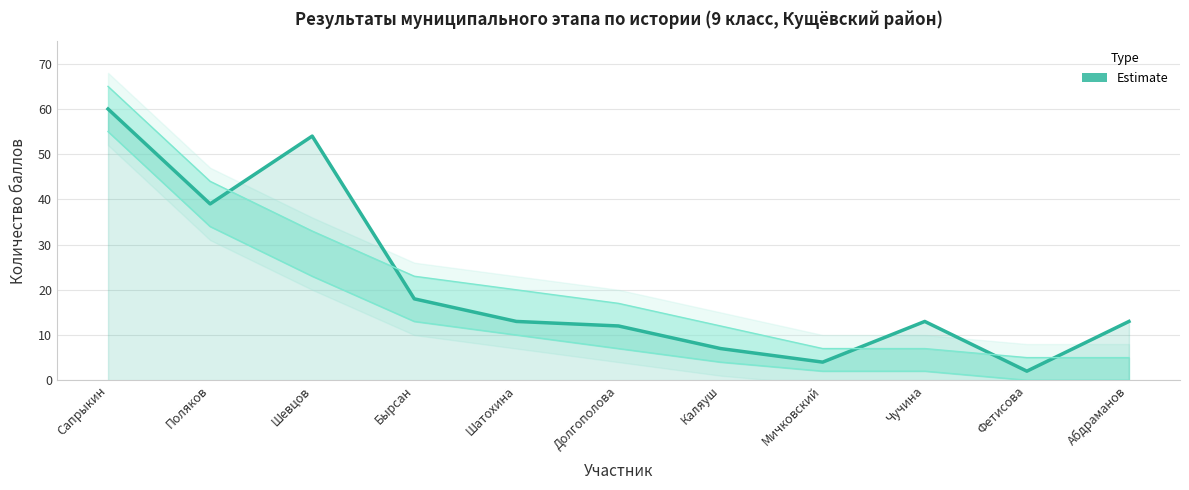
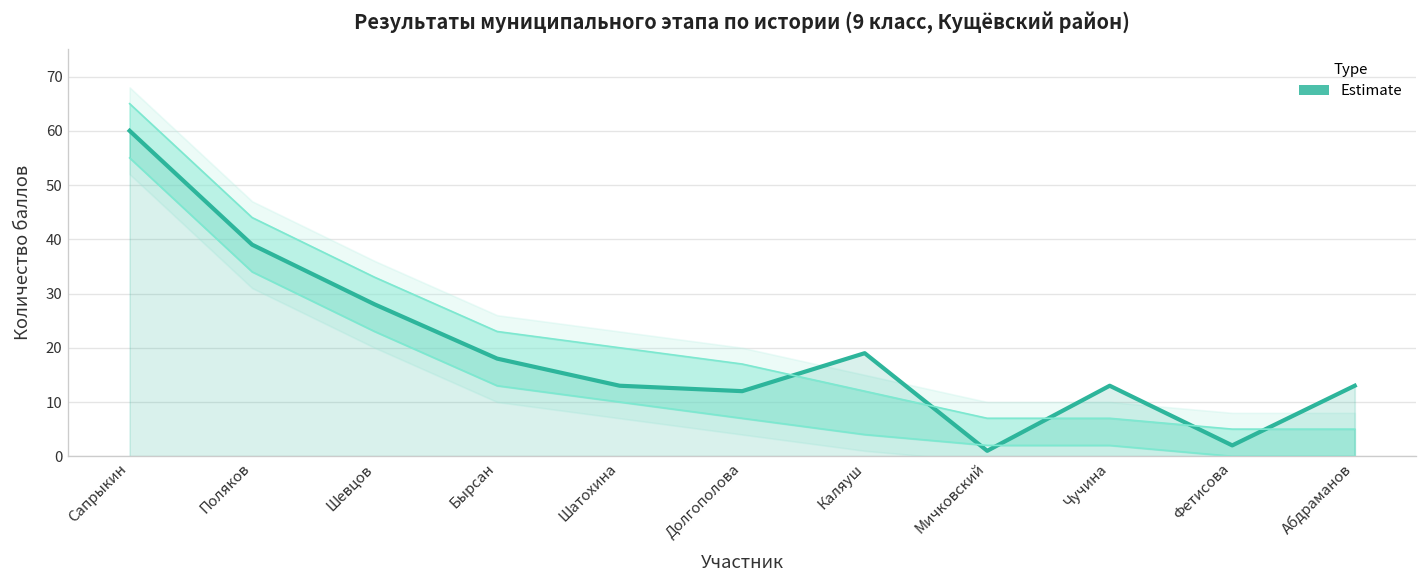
Estimate, Шевцов: 54 -> 28
Estimate, Каляуш: 7 -> 19
Estimate, Мичковский: 4 -> 1
